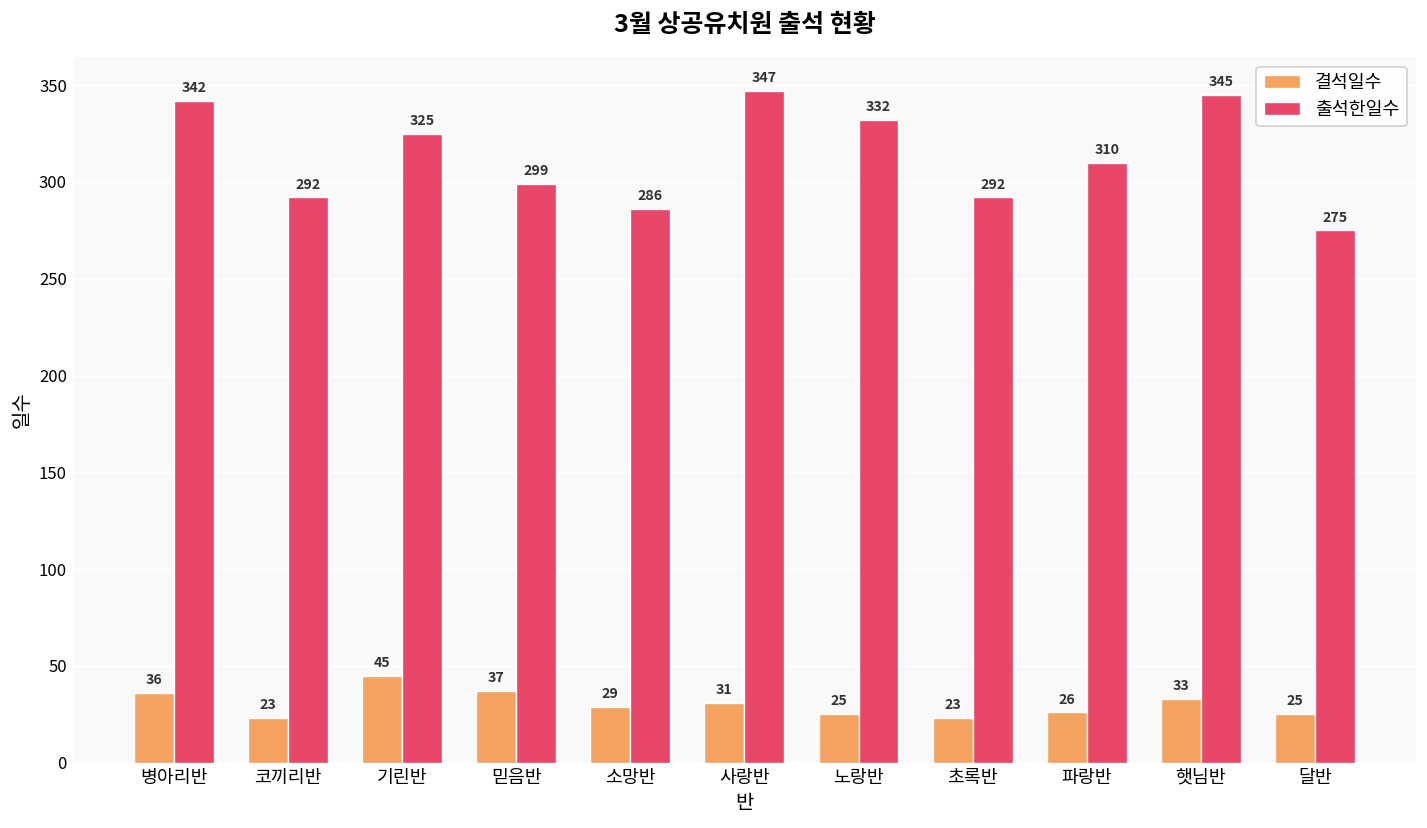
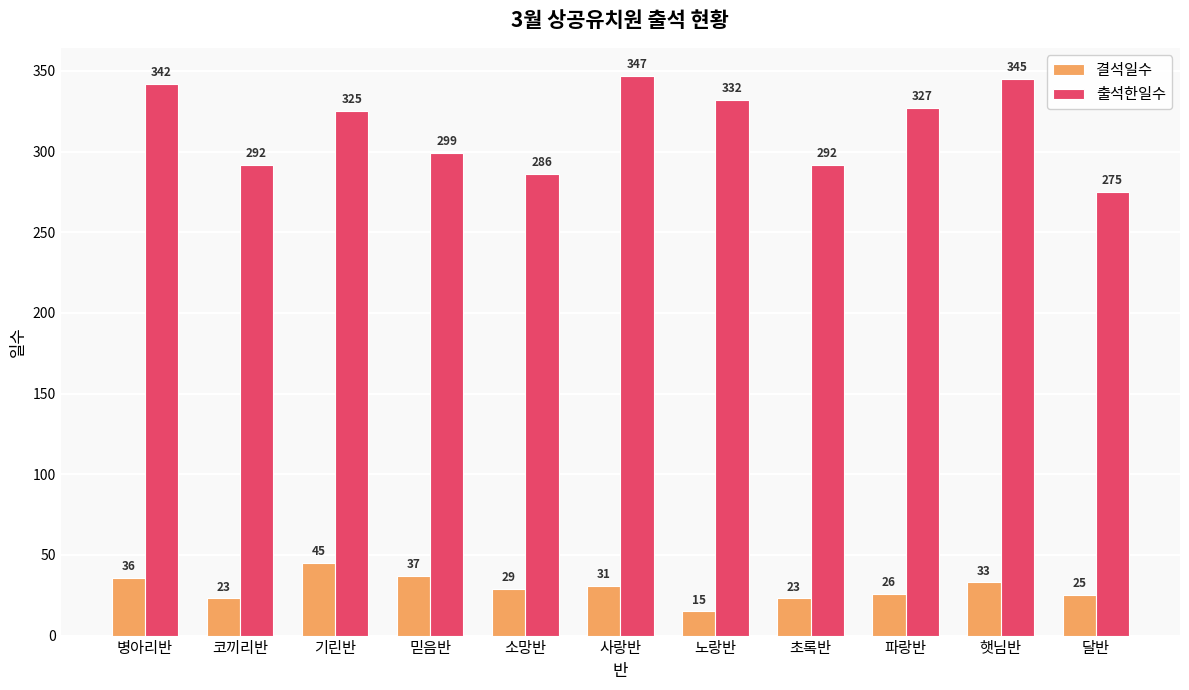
결석일수, 노랑반: 25 -> 15
출석한일수, 파랑반: 310 -> 327
